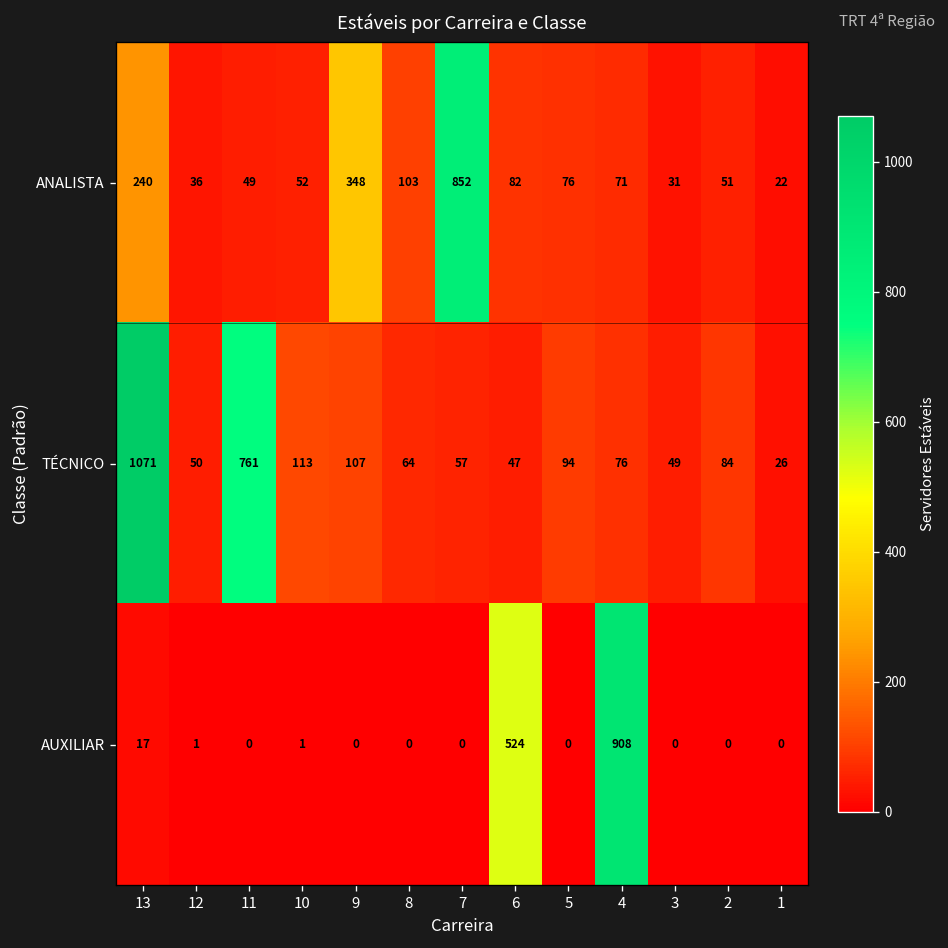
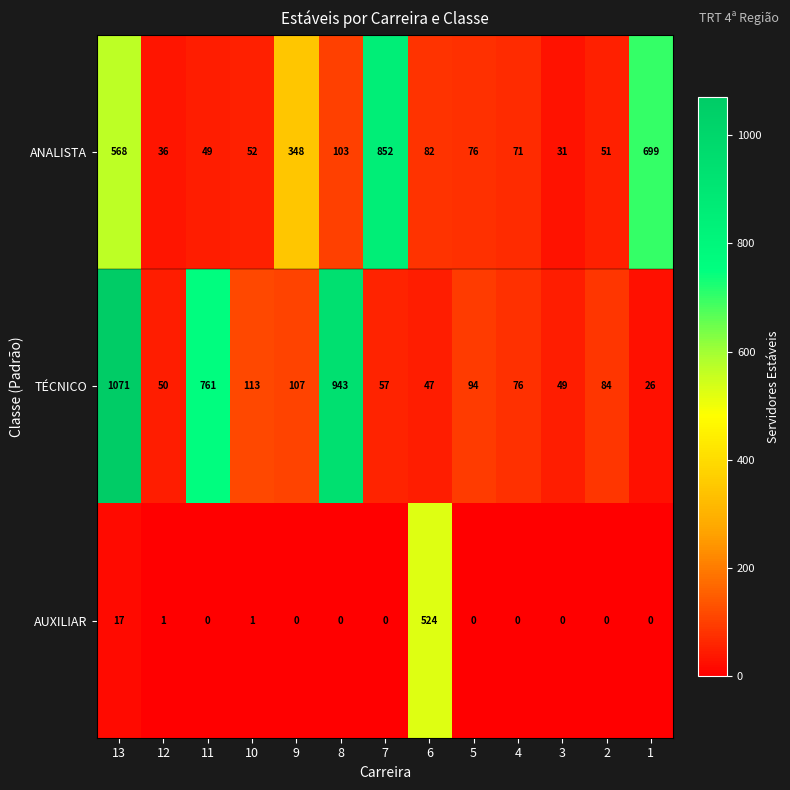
ANALISTA, 13: 240 -> 568
ANALISTA, 1: 22 -> 699
TÉCNICO, 8: 64 -> 943
AUXILIAR, 4: 908 -> 0
